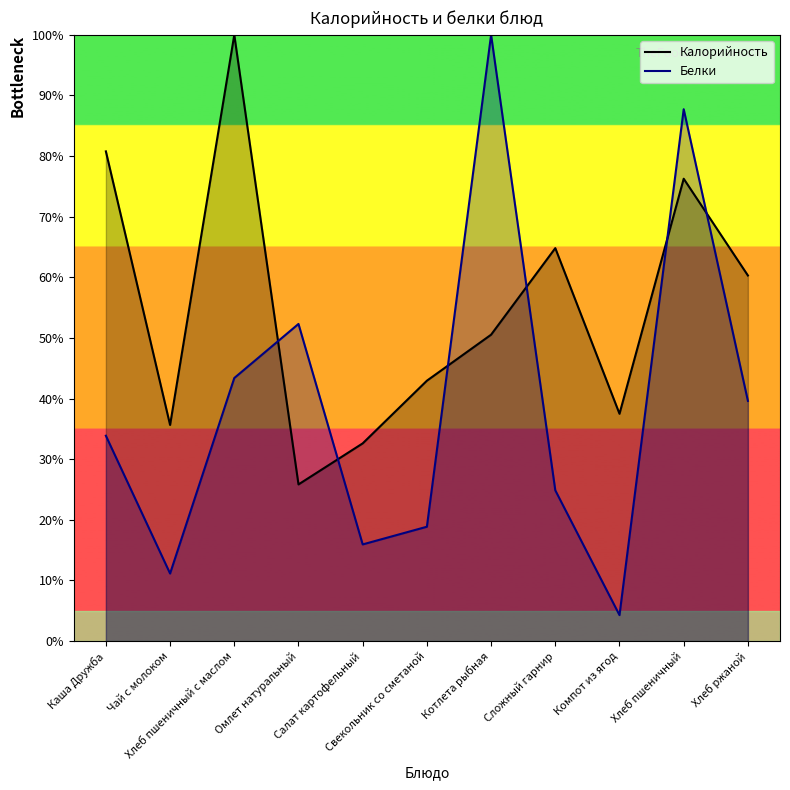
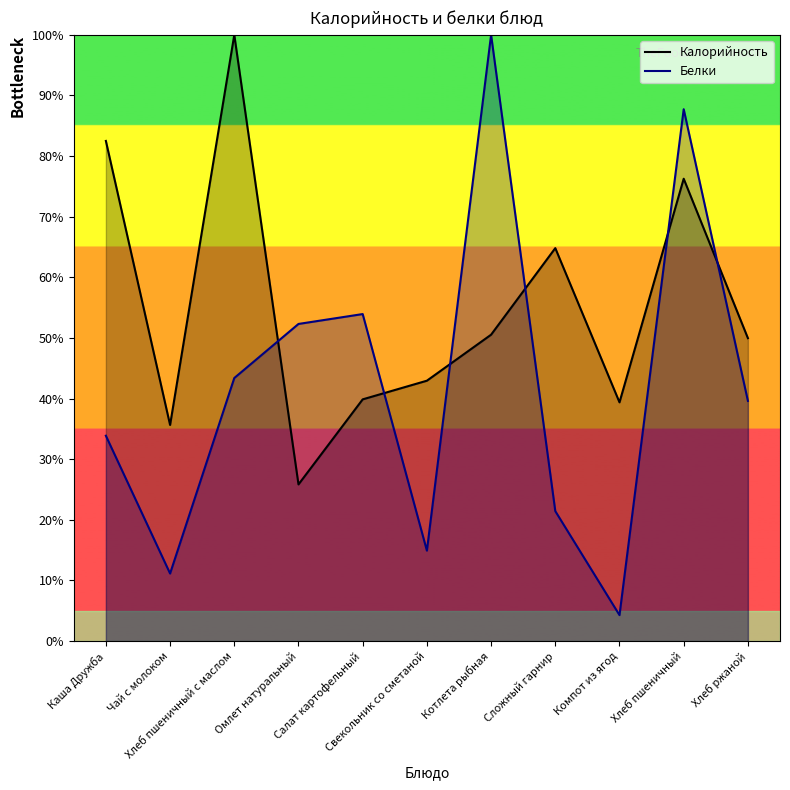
Калорийность, Каша Дружба: 81% -> 83%
Калорийность, Салат картофельный: 33% -> 40%
Белки, Салат картофельный: 16% -> 54%
Белки, Свекольник со сметаной: 19% -> 15%
Белки, Сложный гарнир: 25% -> 21%
Калорийность, Компот из ягод: 37% -> 39%
Калорийность, Хлеб ржаной: 60% -> 50%
